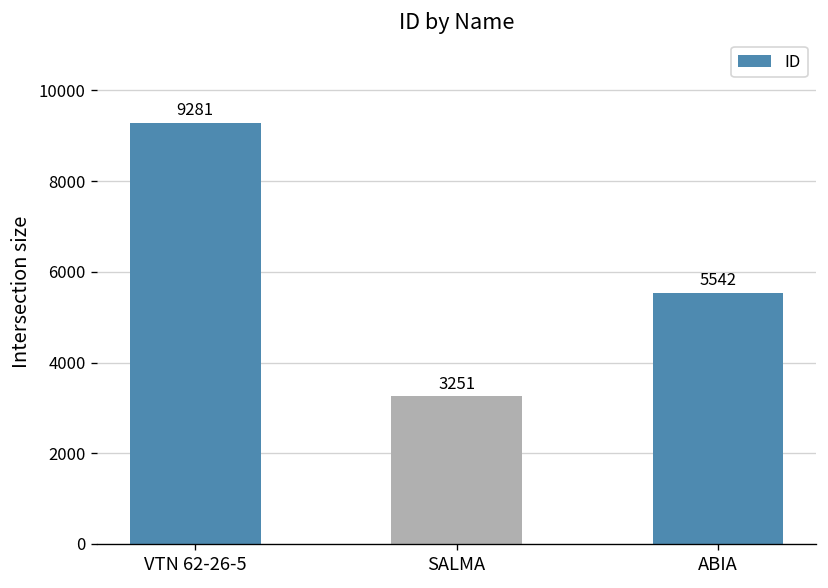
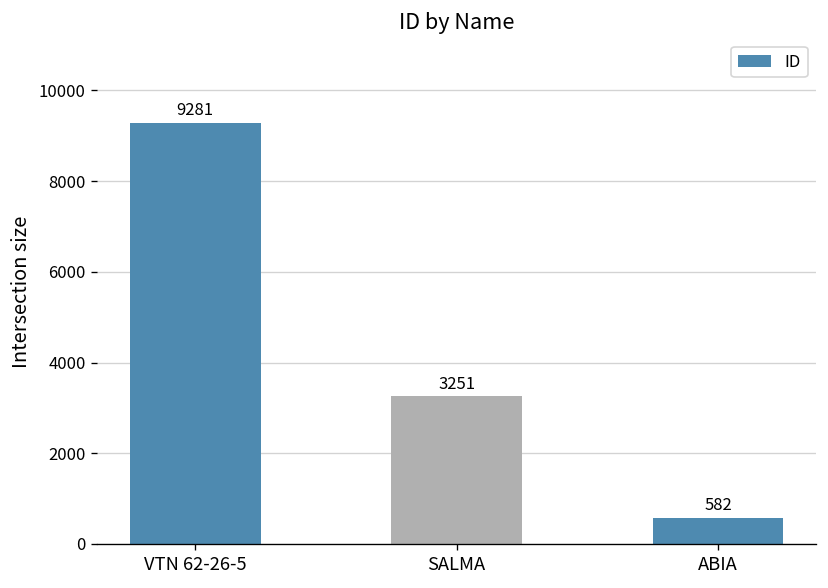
ABIA: 5542 -> 582
